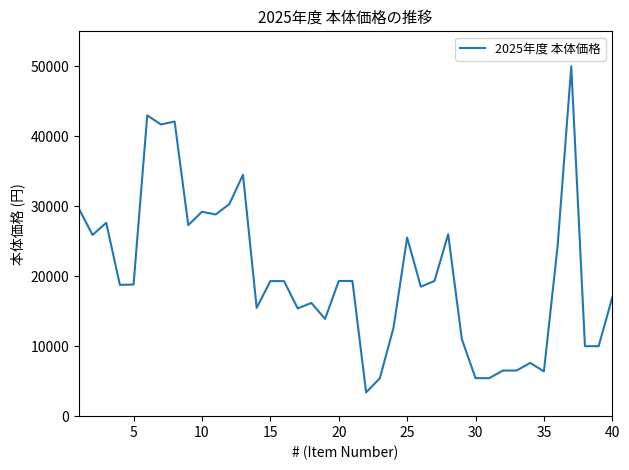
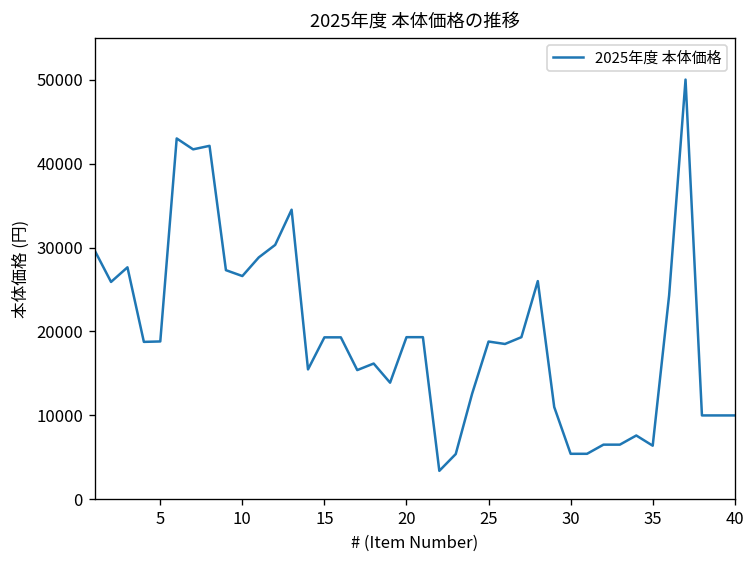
10: 29000 -> 27000
25: 26000 -> 19000
40: 17000 -> 10000
